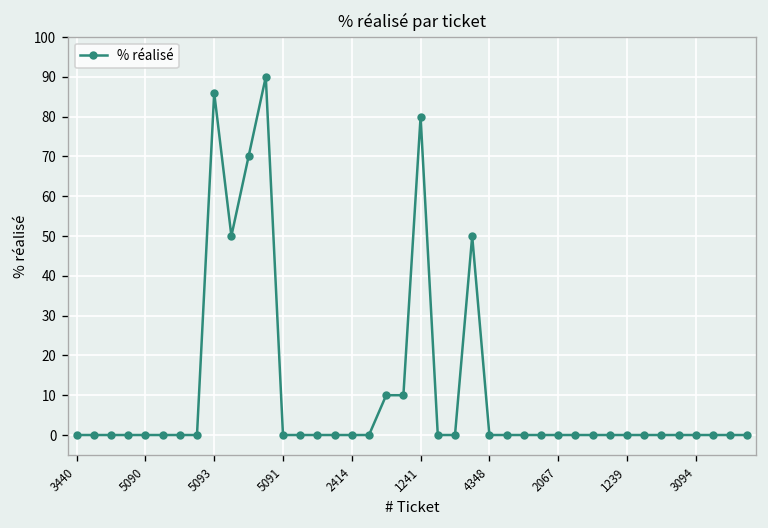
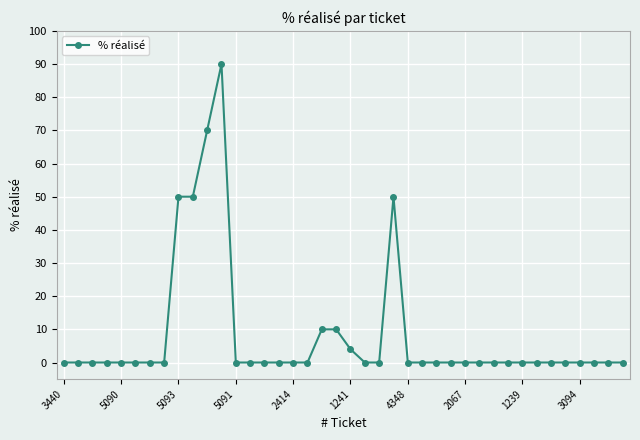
5093: 86 -> 50
1241: 80 -> 4
